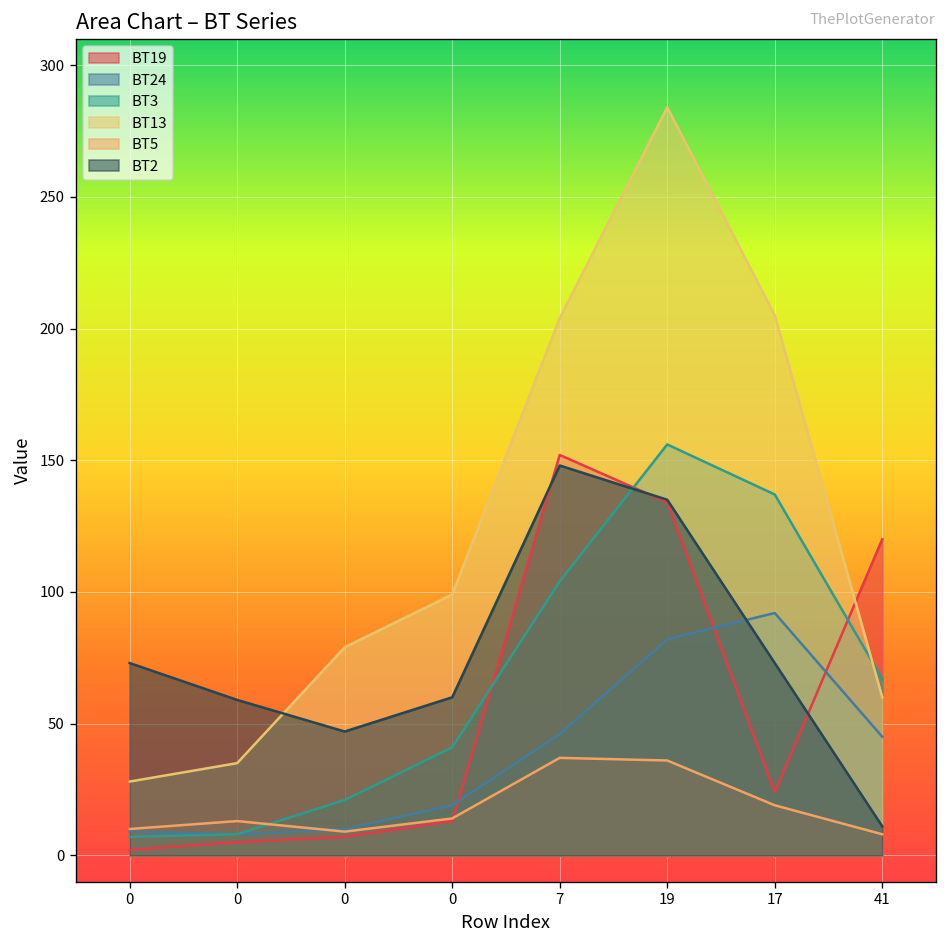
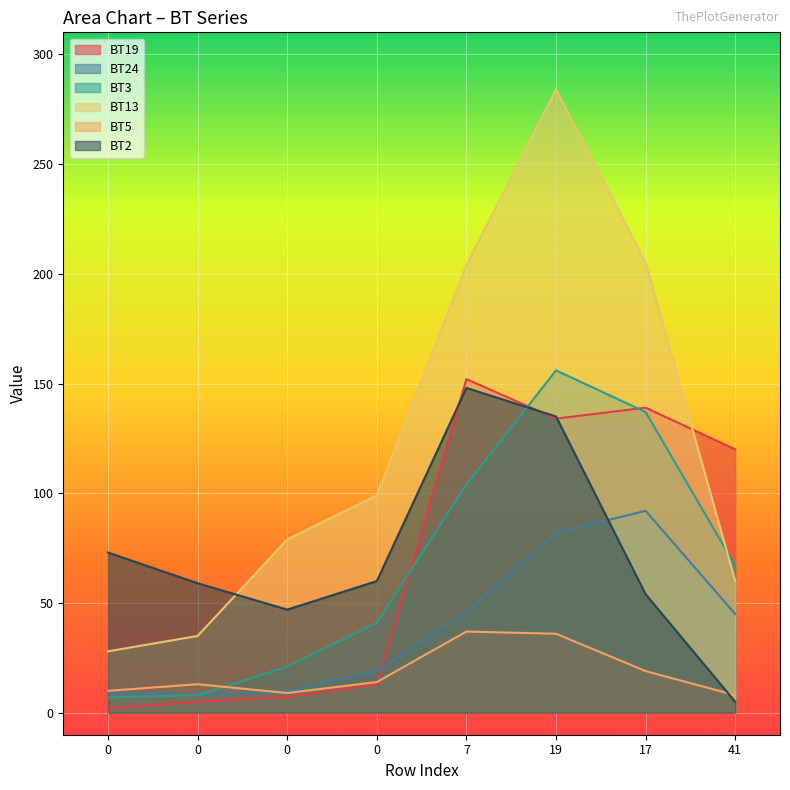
BT19, 17: 24 -> 139
BT2, 17: 73 -> 54
BT2, 41: 11 -> 5
